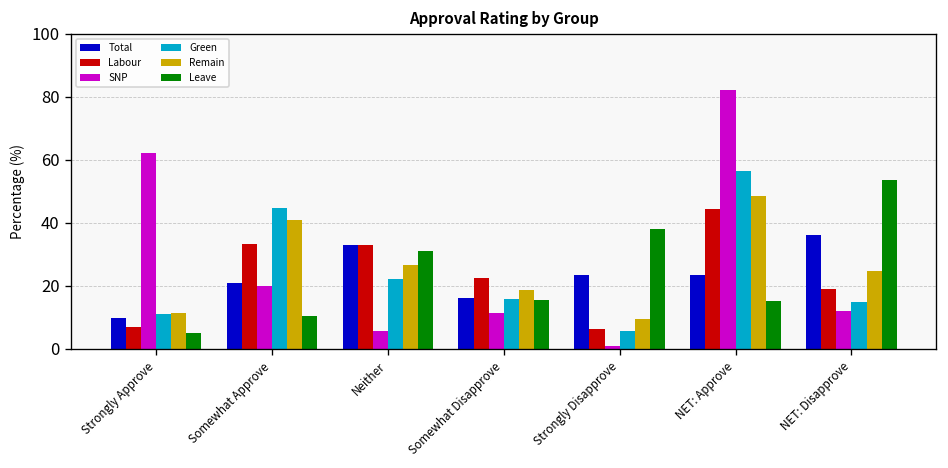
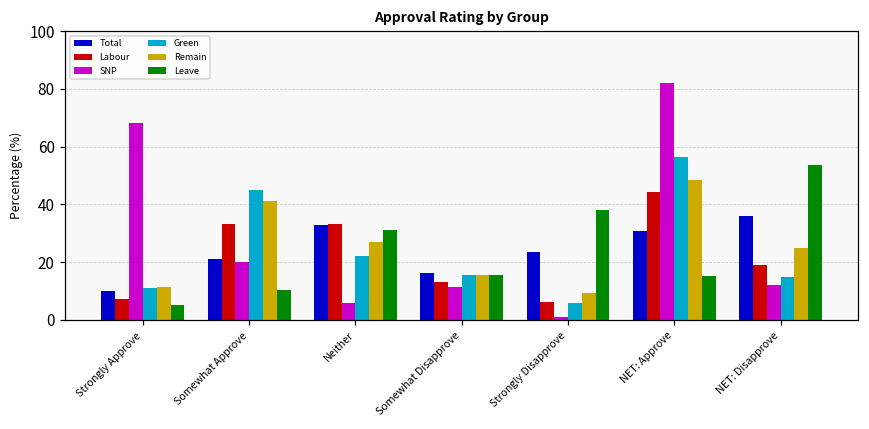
SNP, Strongly Approve: 62 -> 68
Labour, Somewhat Disapprove: 23 -> 13
Remain, Somewhat Disapprove: 19 -> 15
Total, NET: Approve: 23 -> 31
